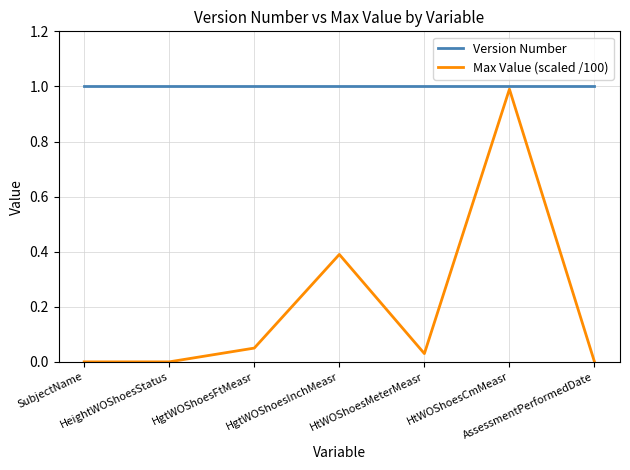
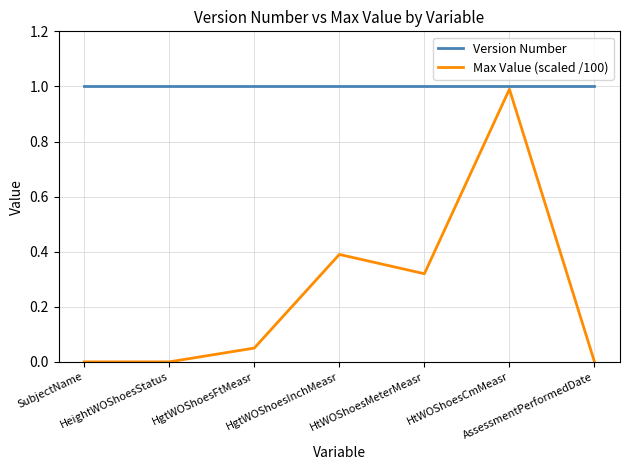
Max Value (scaled /100), HtWOShoesMeterMeasr: 0.03 -> 0.32
